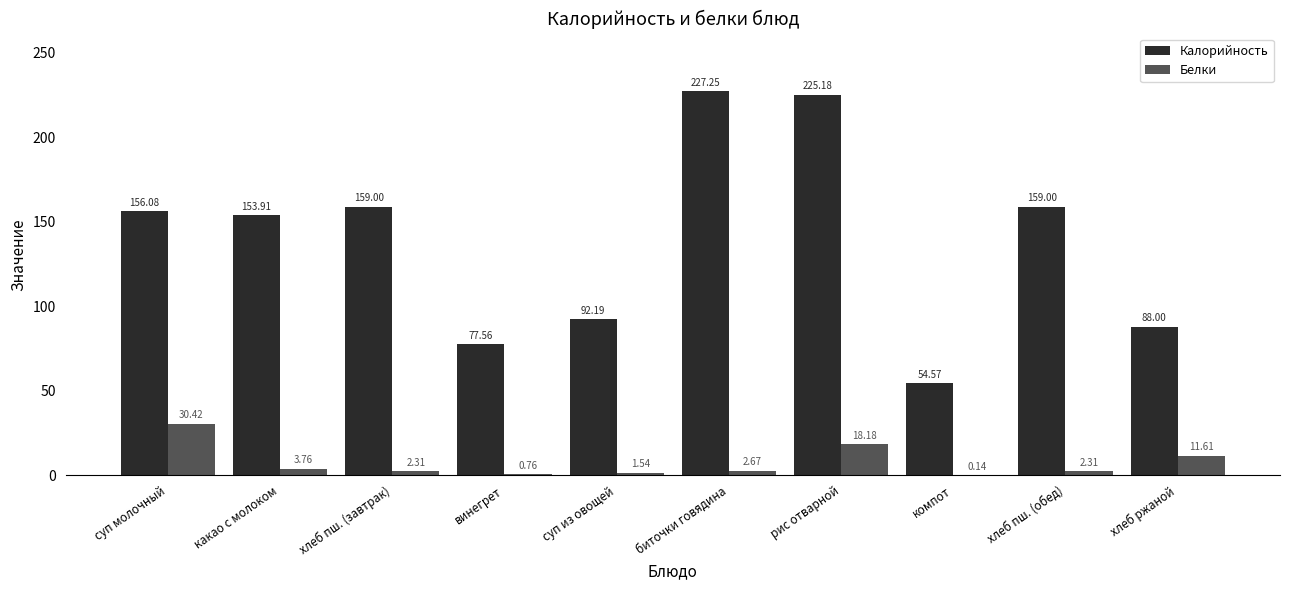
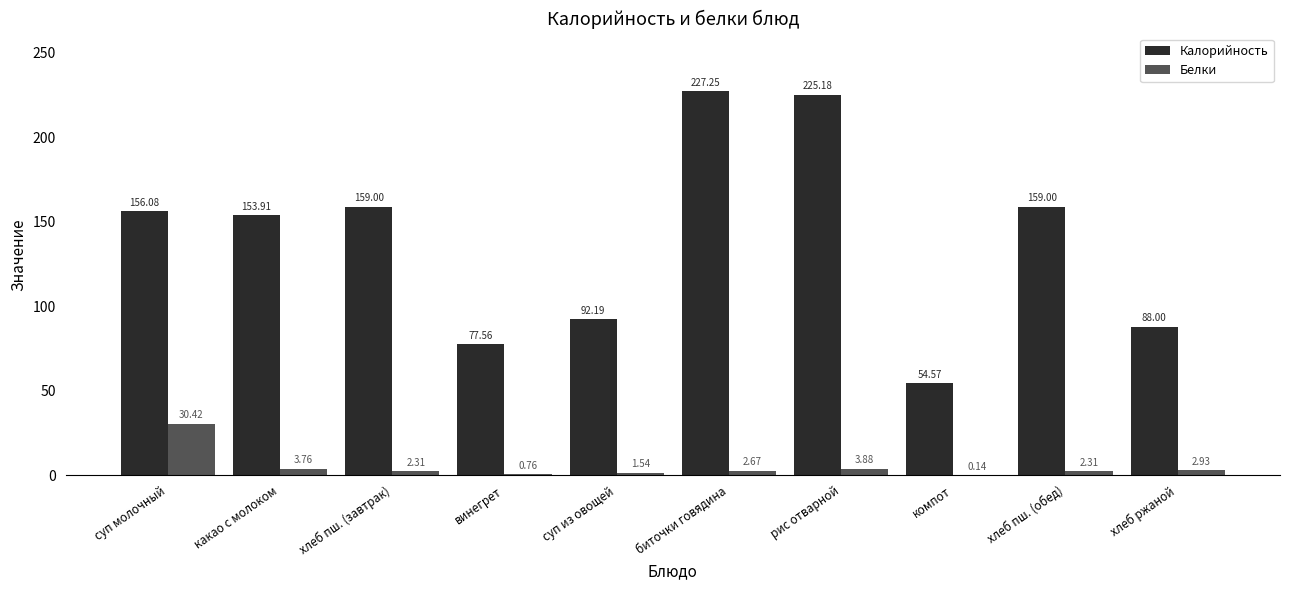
Белки, рис отварной: 18.18 -> 3.88
Белки, хлеб ржаной: 11.61 -> 2.93
